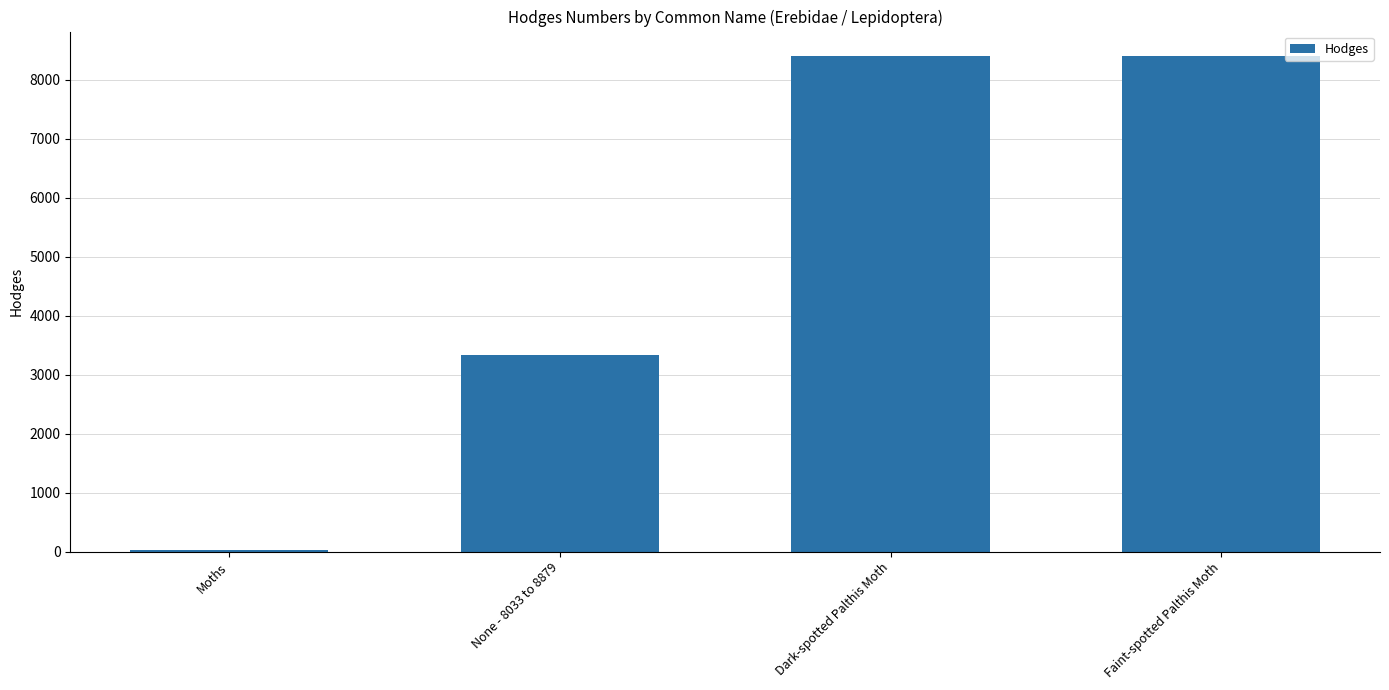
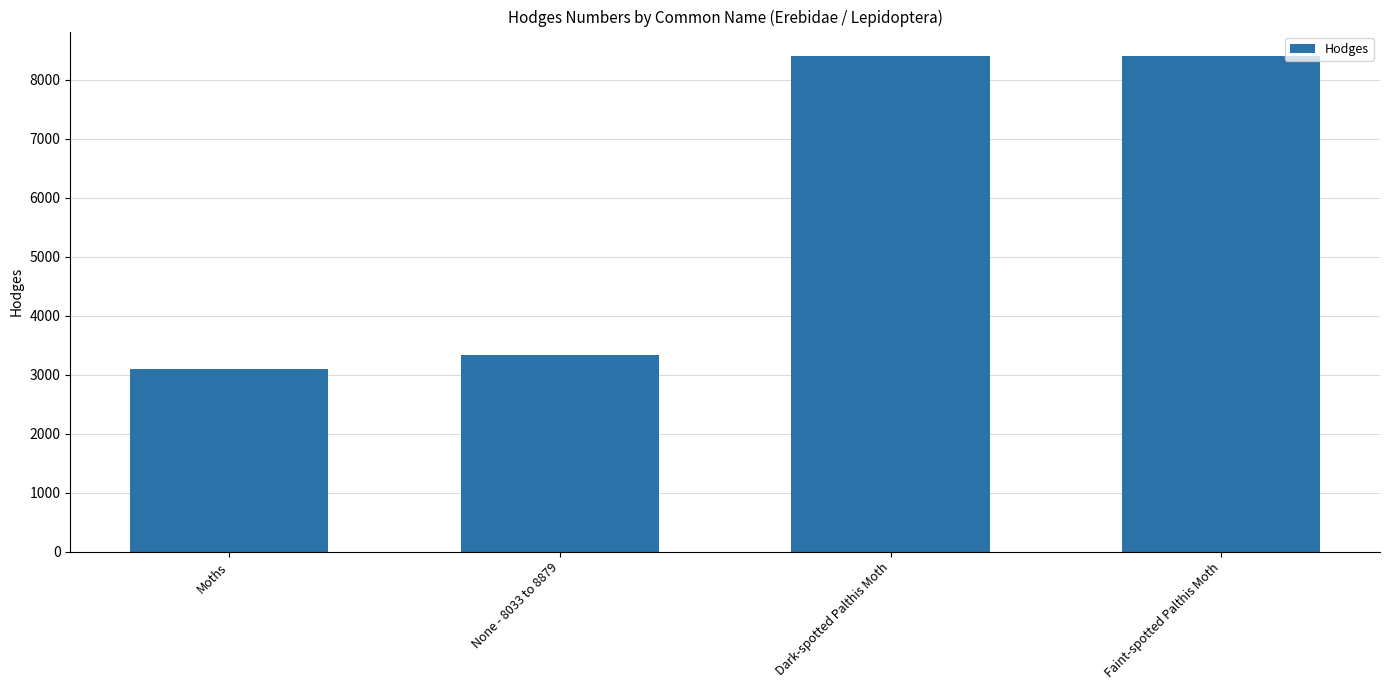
Moths: 0 -> 3100
